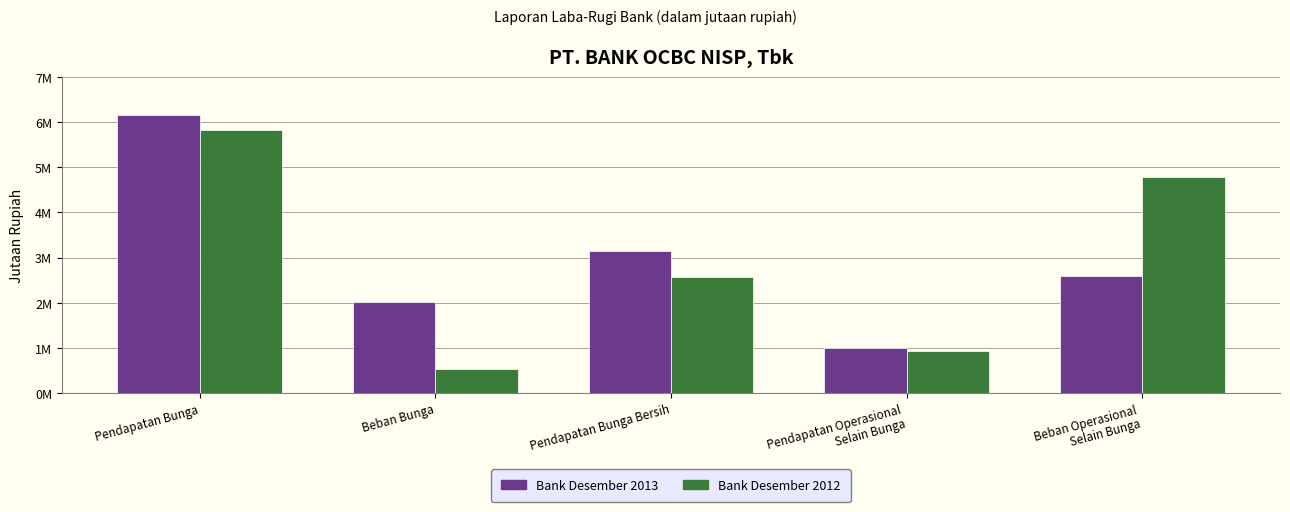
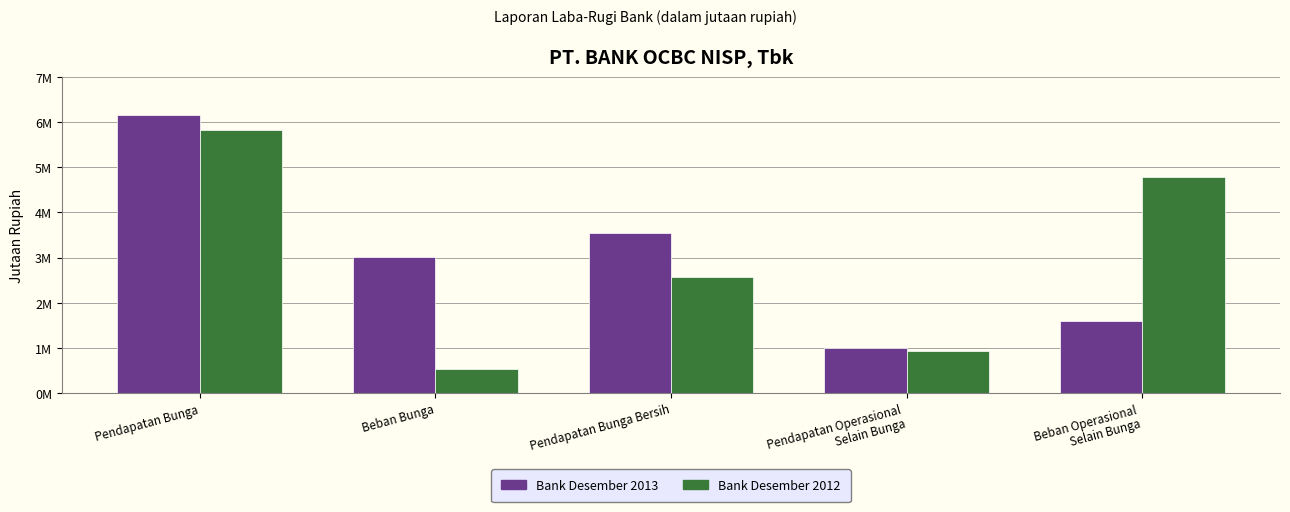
Bank Desember 2013, Beban Bunga: 2000000 -> 3000000
Bank Desember 2013, Pendapatan Bunga Bersih: 3100000 -> 3600000
Bank Desember 2013, Beban Operasional Selain Bunga: 2600000 -> 1600000
